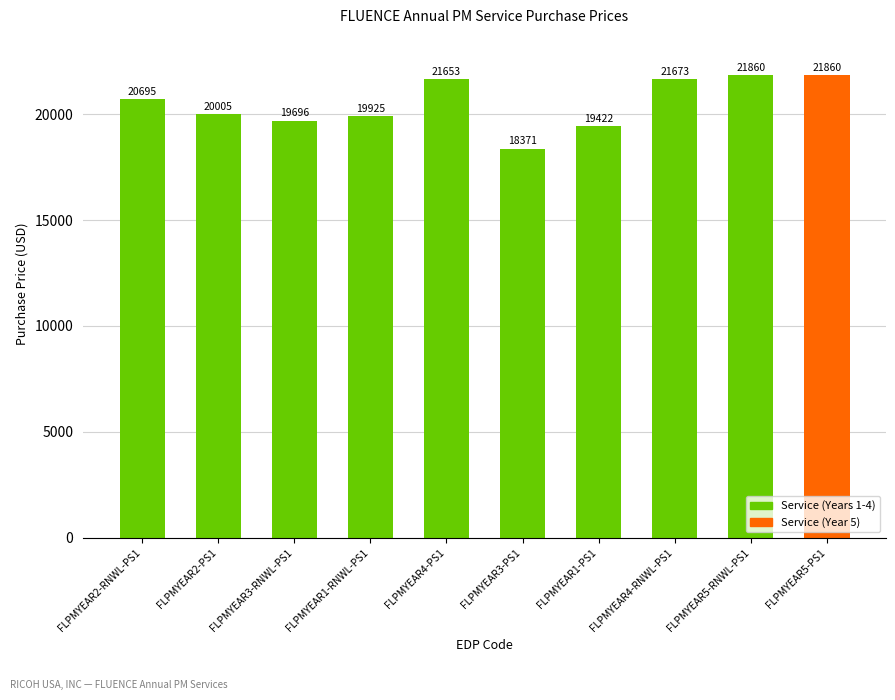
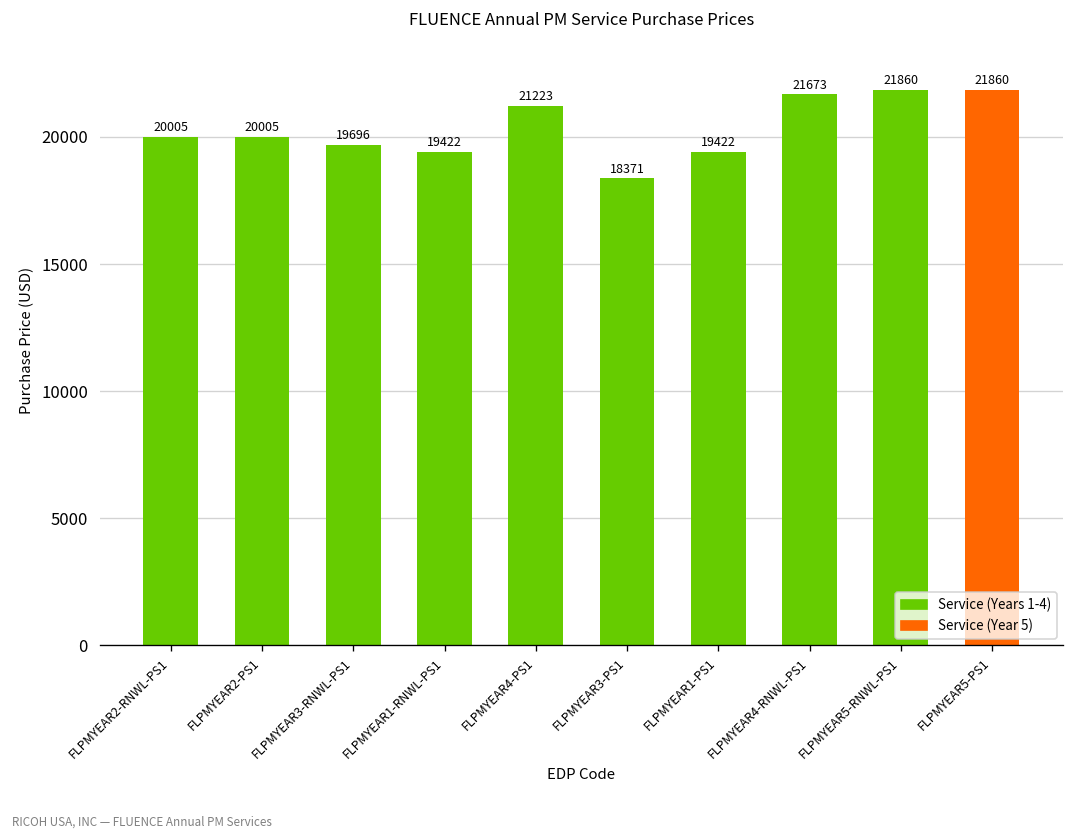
FLPMYEAR2-RNWL-PS1: 20695 -> 20005
FLPMYEAR1-RNWL-PS1: 19925 -> 19422
FLPMYEAR4-PS1: 21653 -> 21223
